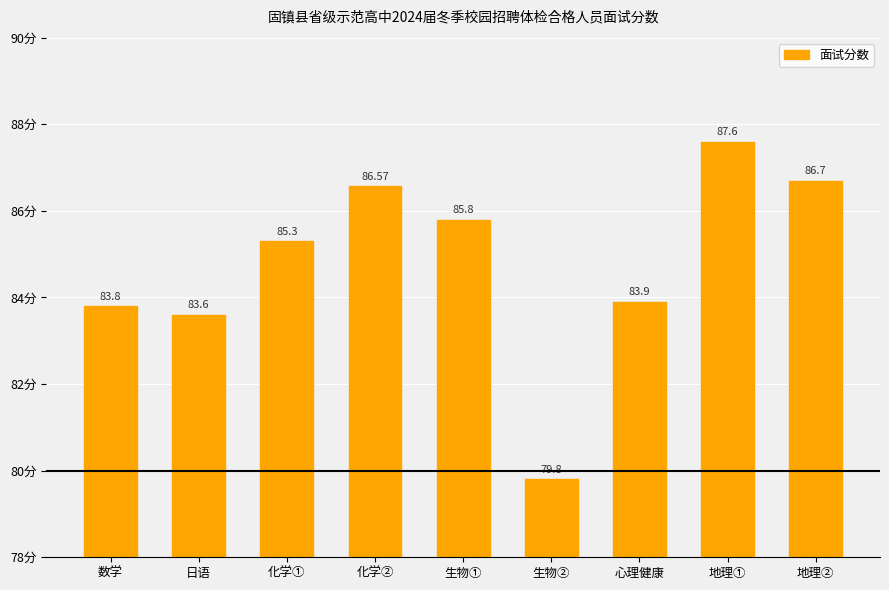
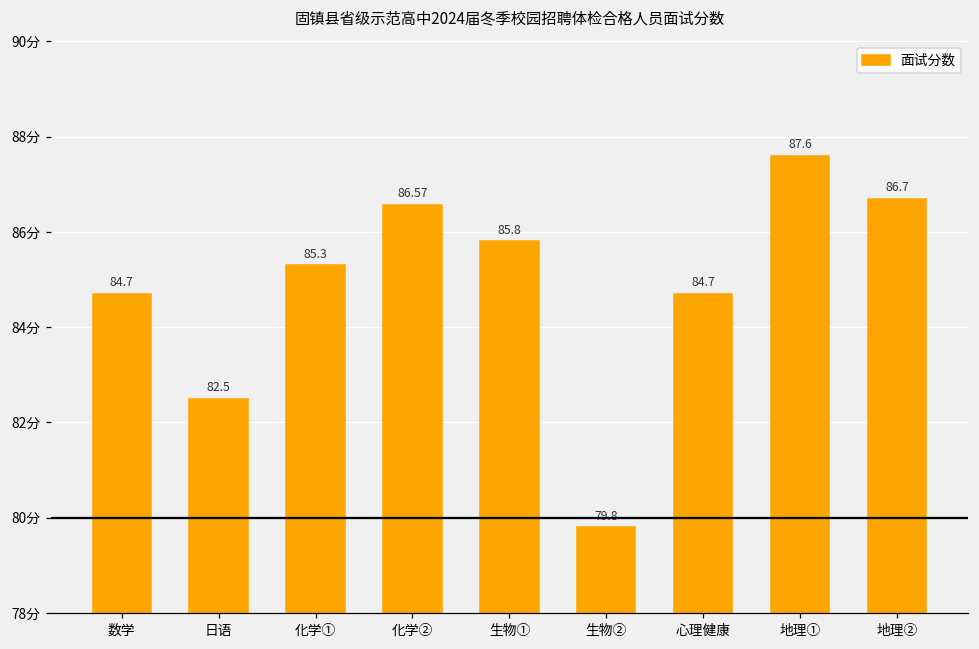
数学: 83.8 -> 84.7
日语: 83.6 -> 82.5
心理健康: 83.9 -> 84.7
